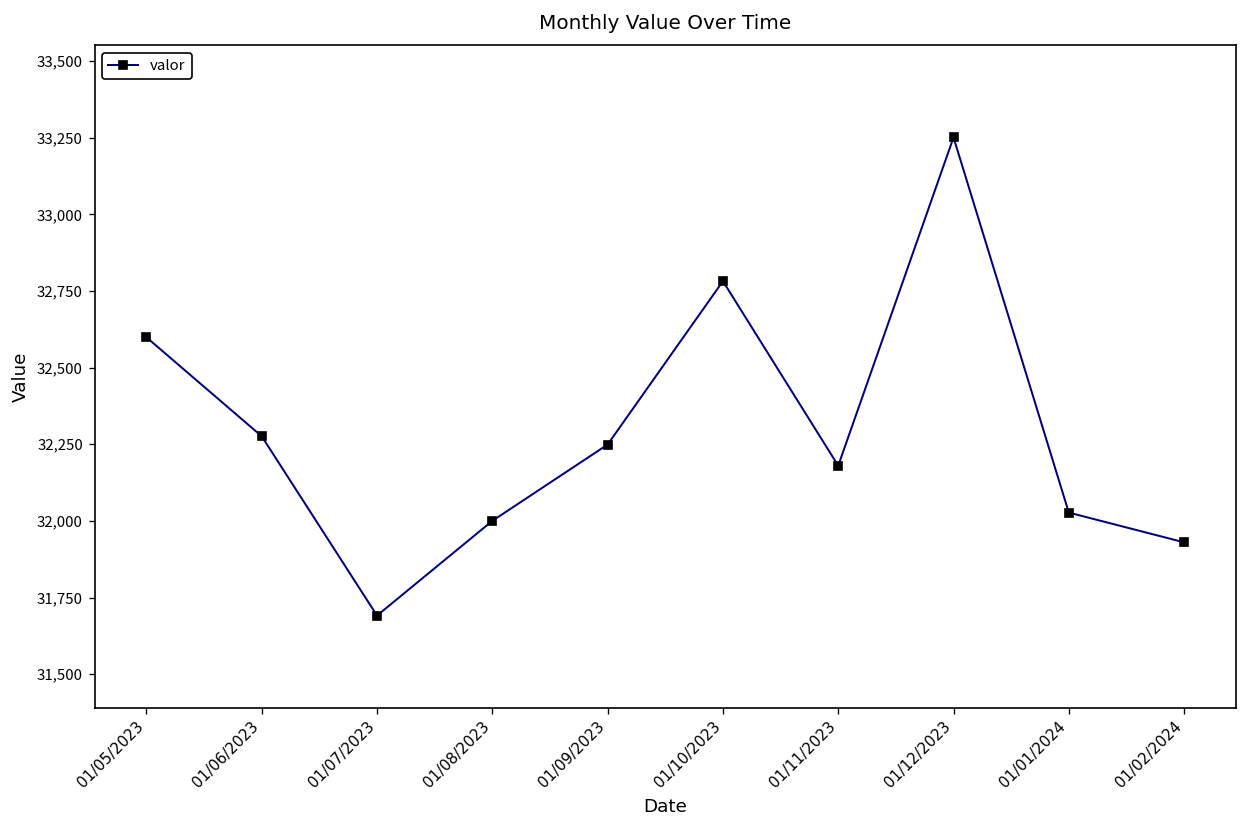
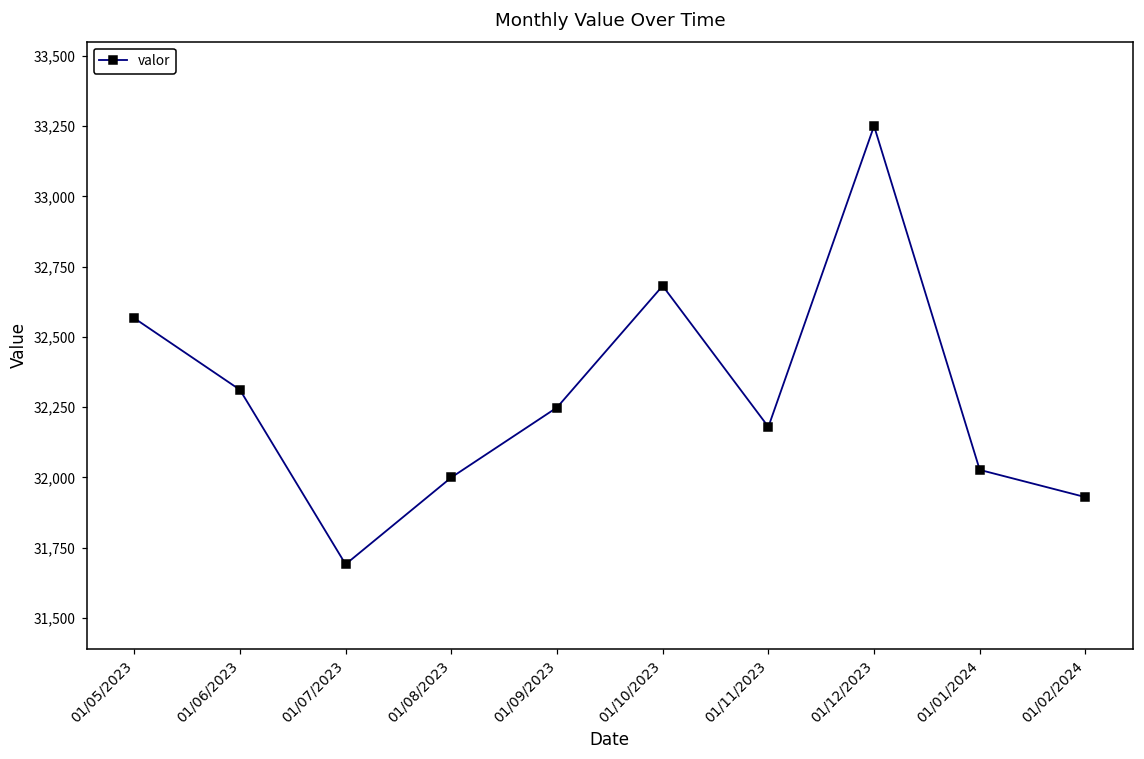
01/05/2023: 32,600 -> 32,570
01/06/2023: 32,280 -> 32,310
01/10/2023: 32,780 -> 32,680
